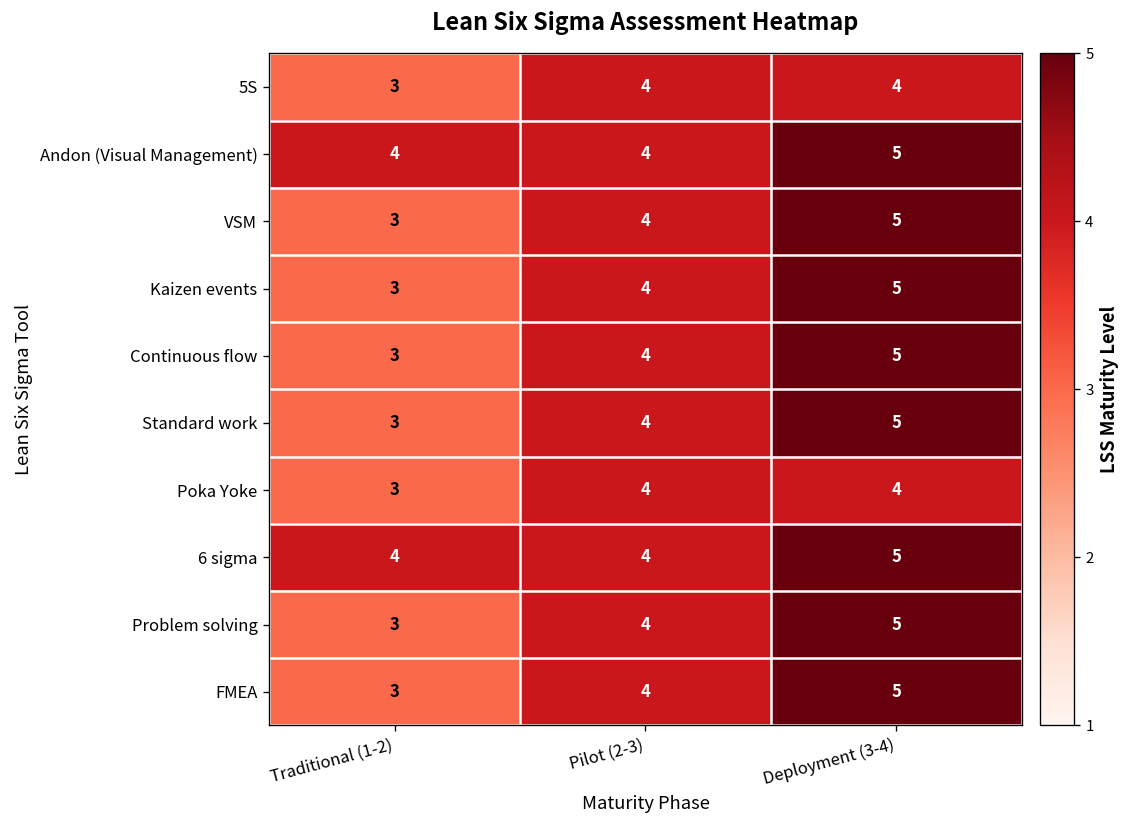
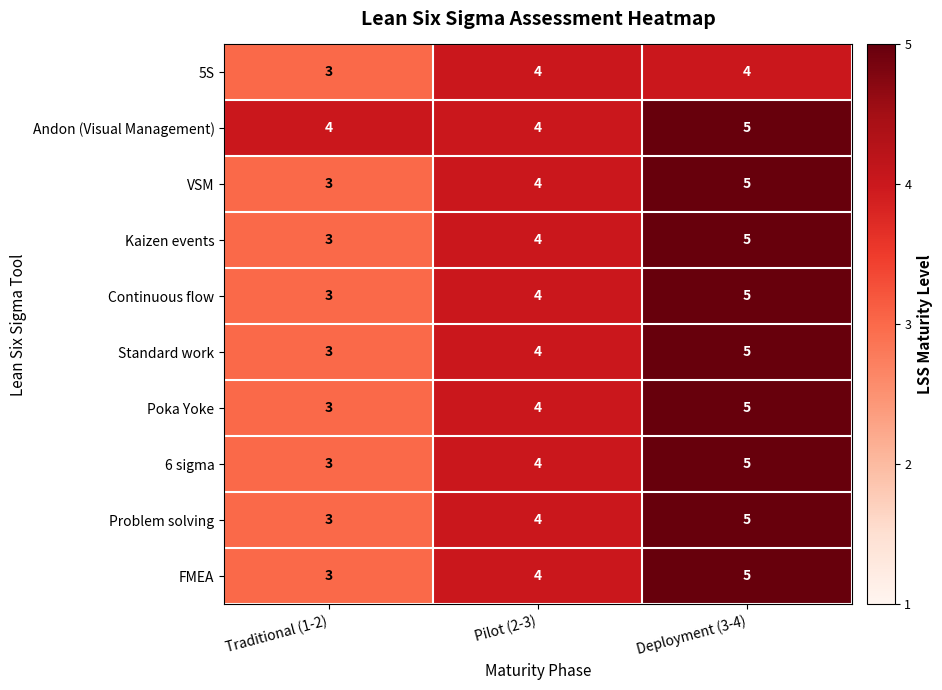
Poka Yoke, Deployment (3-4): 4 -> 5
6 sigma, Traditional (1-2): 4 -> 3
